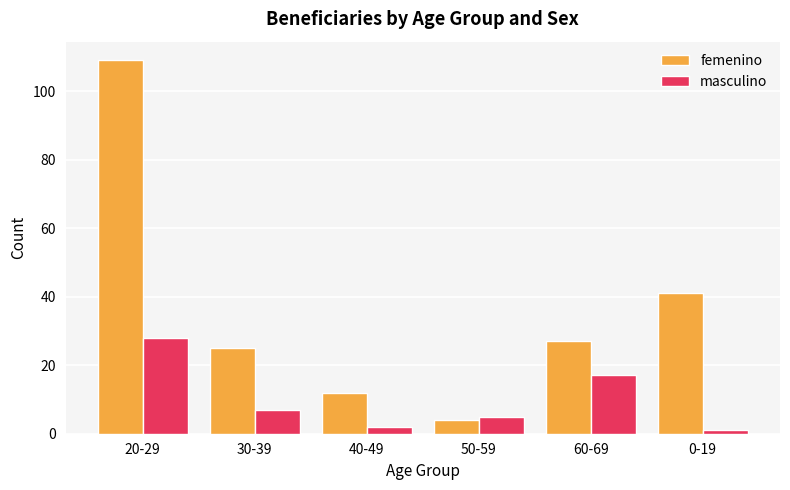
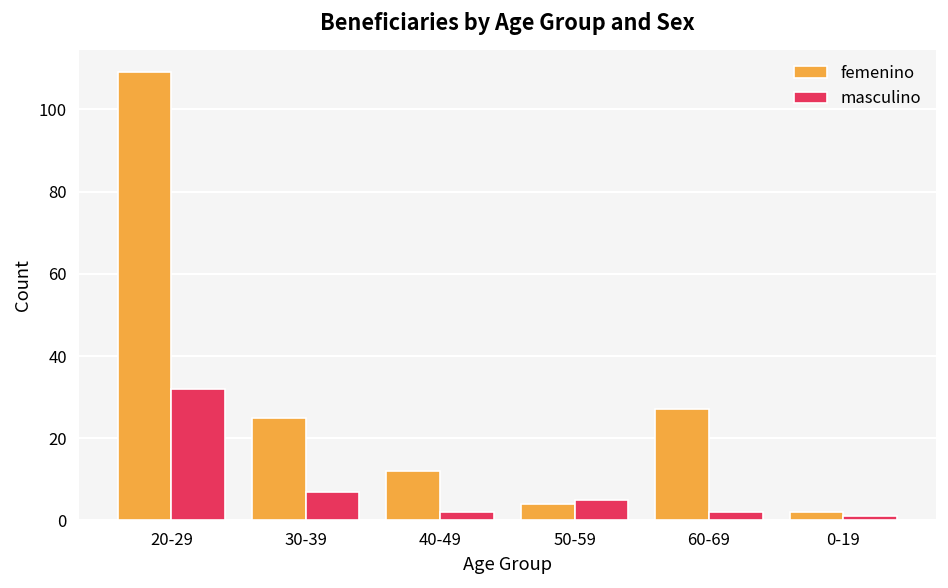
masculino, 20-29: 28 -> 32
masculino, 60-69: 17 -> 2
femenino, 0-19: 41 -> 2
